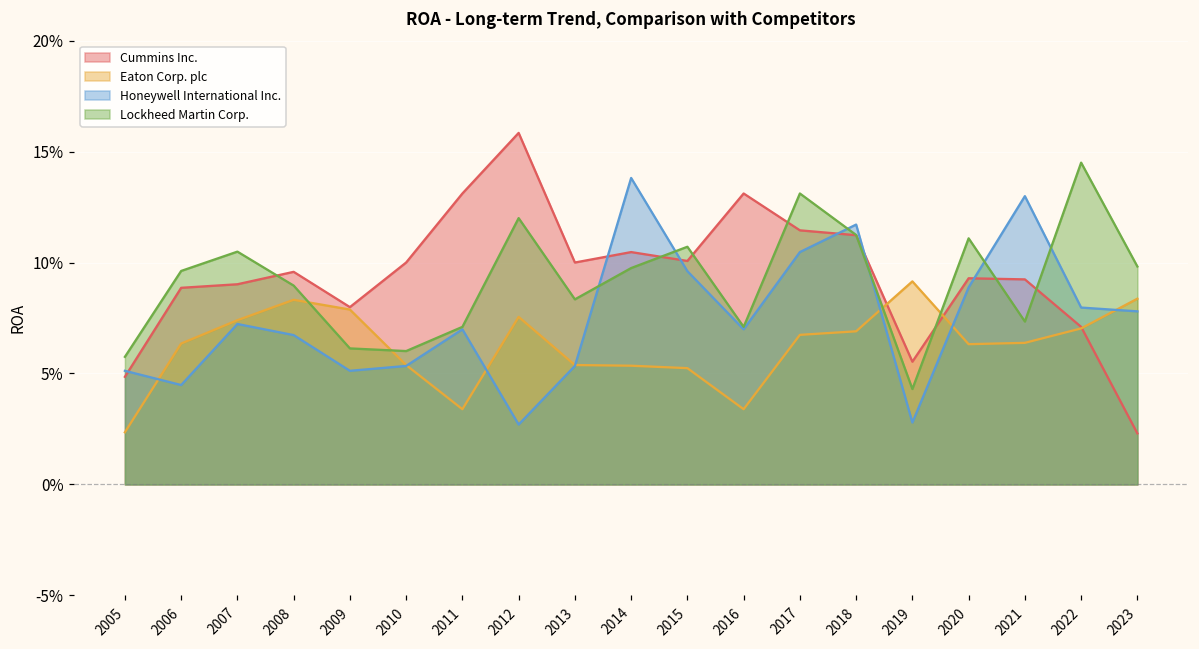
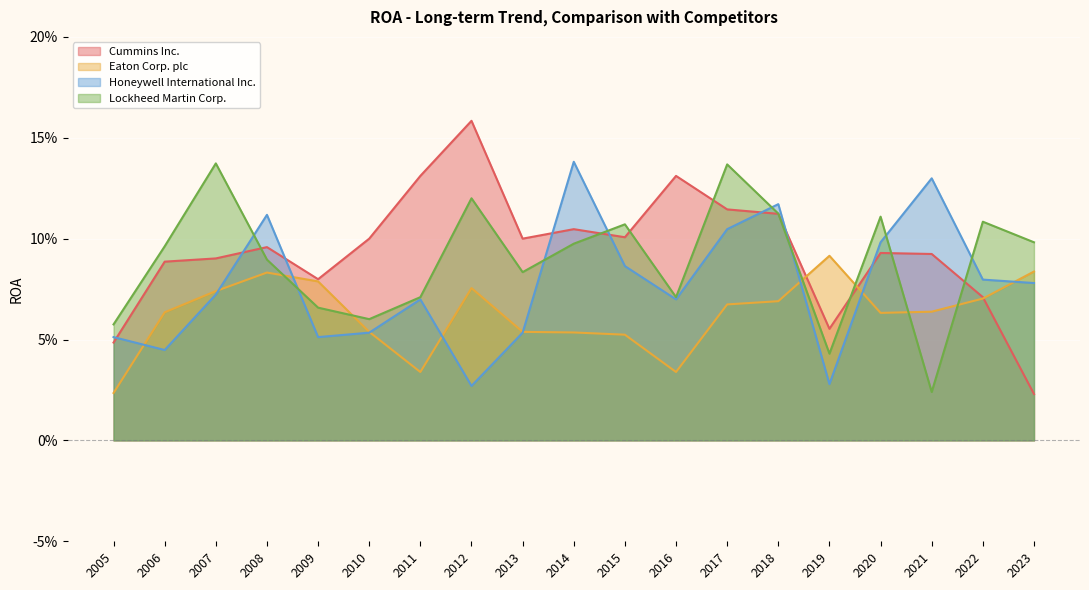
Lockheed Martin Corp., 2007: 10.5% -> 13.7%
Honeywell International Inc., 2008: 6.7% -> 11.2%
Lockheed Martin Corp., 2009: 6.1% -> 6.6%
Honeywell International Inc., 2015: 9.6% -> 8.6%
Lockheed Martin Corp., 2017: 13.1% -> 13.7%
Honeywell International Inc., 2020: 8.9% -> 9.8%
Lockheed Martin Corp., 2021: 7.3% -> 2.4%
Lockheed Martin Corp., 2022: 14.5% -> 10.8%
